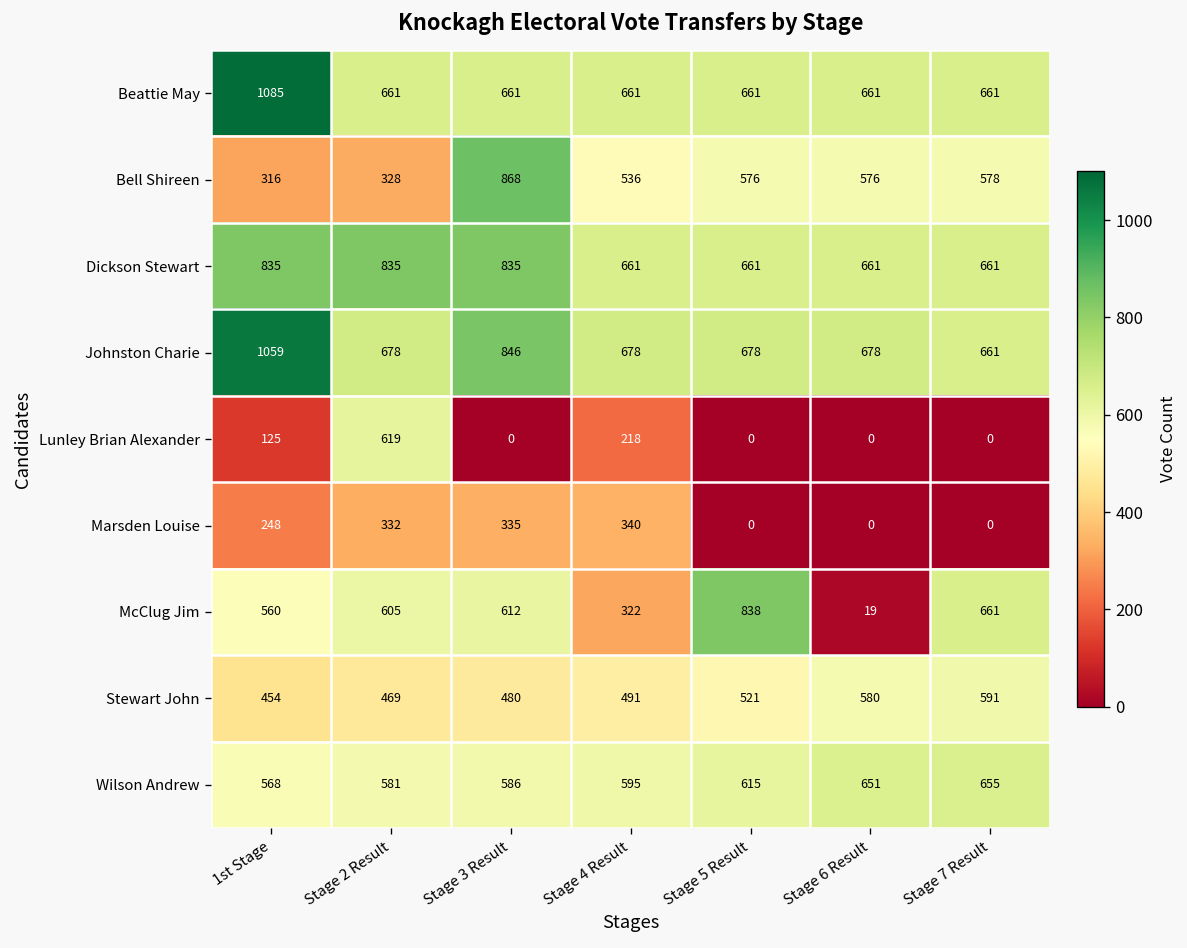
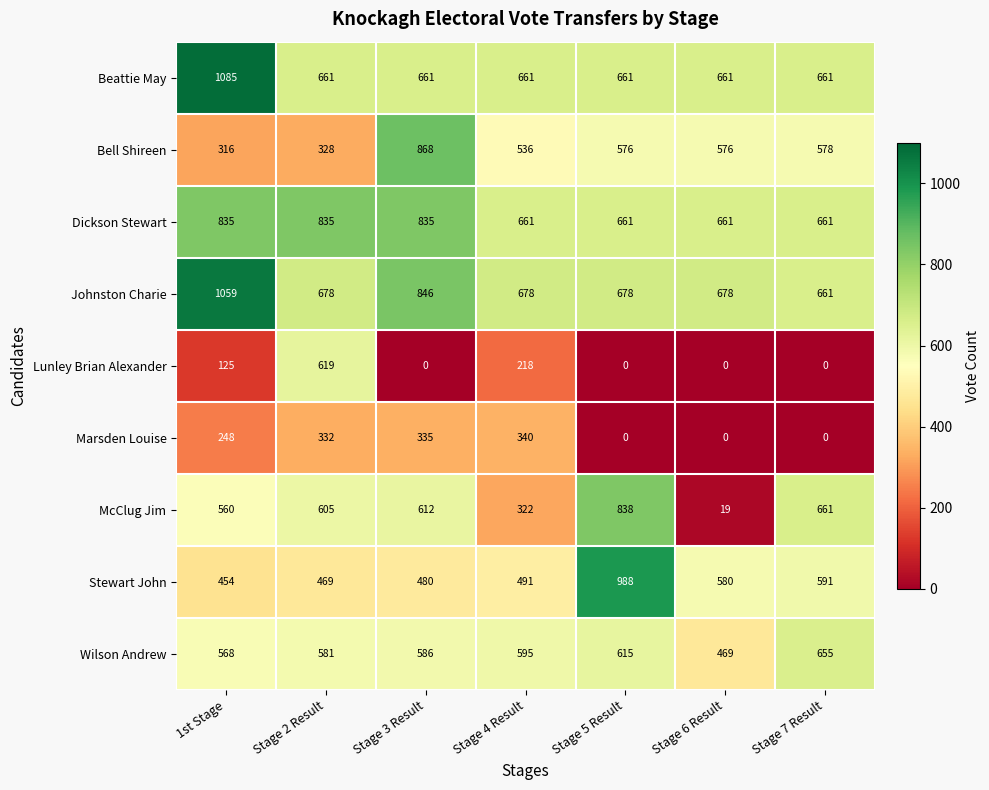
Stewart John, Stage 5 Result: 521 -> 988
Wilson Andrew, Stage 6 Result: 651 -> 469
